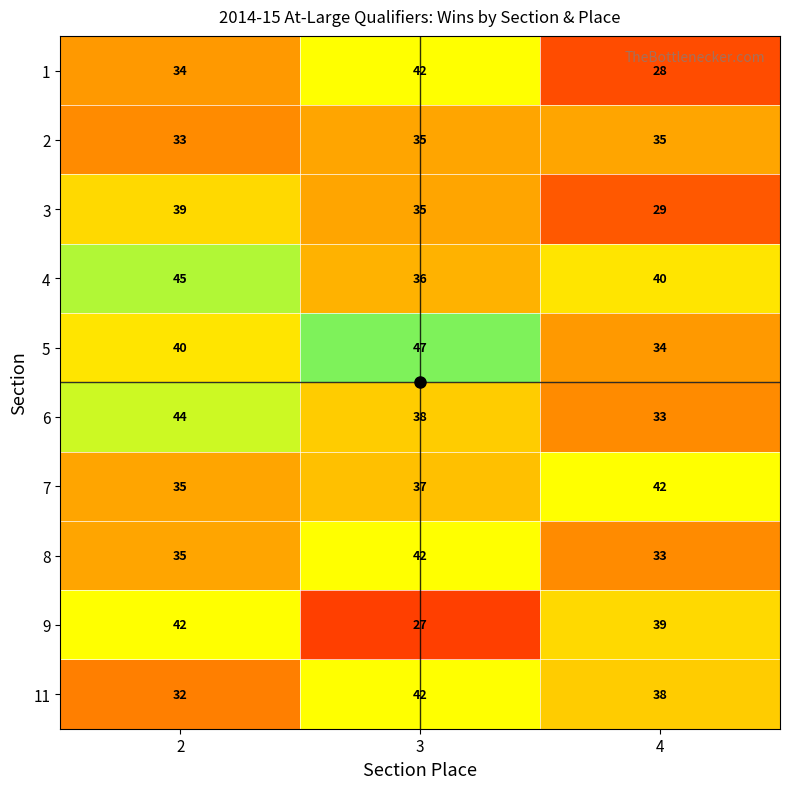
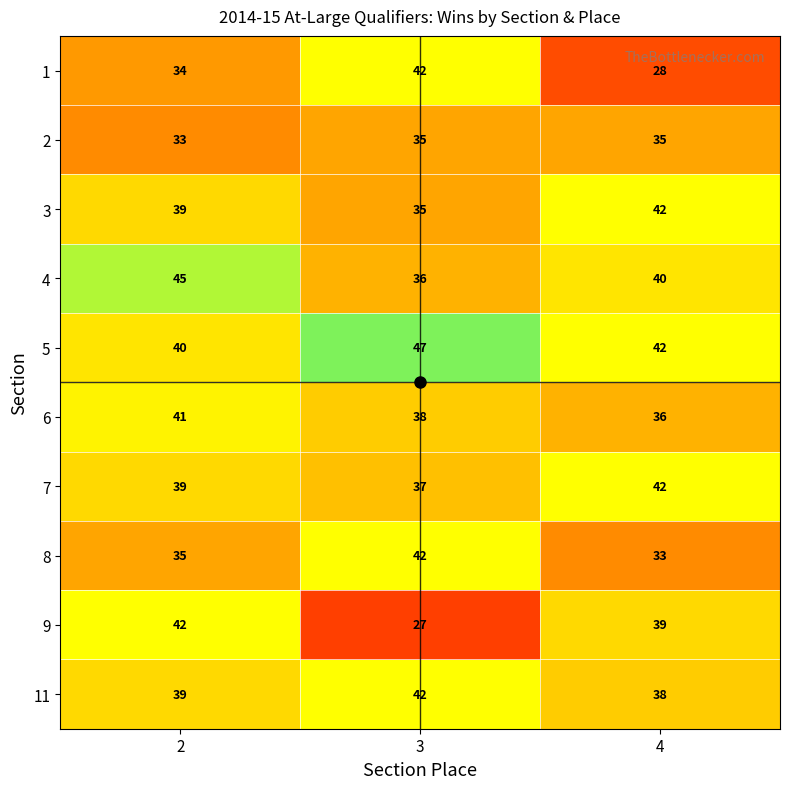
3, 4: 29 -> 42
5, 4: 34 -> 42
6, 2: 44 -> 41
6, 4: 33 -> 36
7, 2: 35 -> 39
11, 2: 32 -> 39
